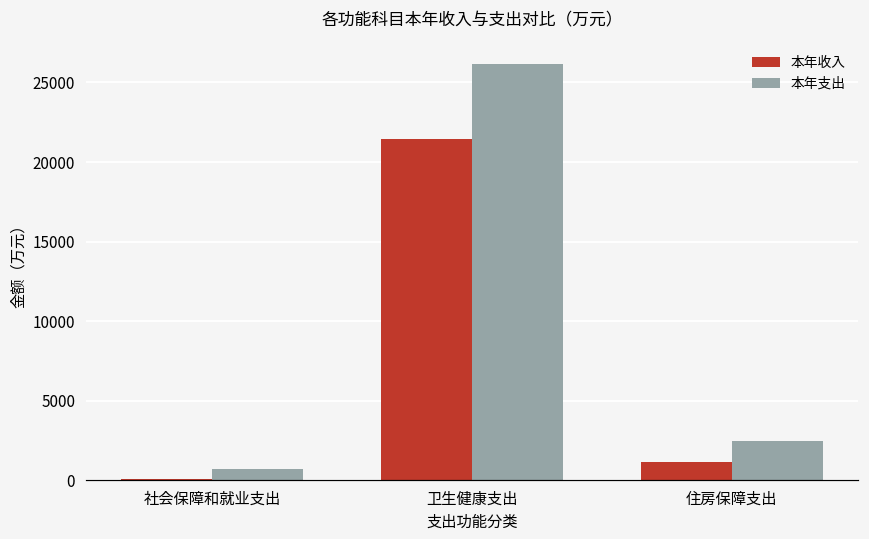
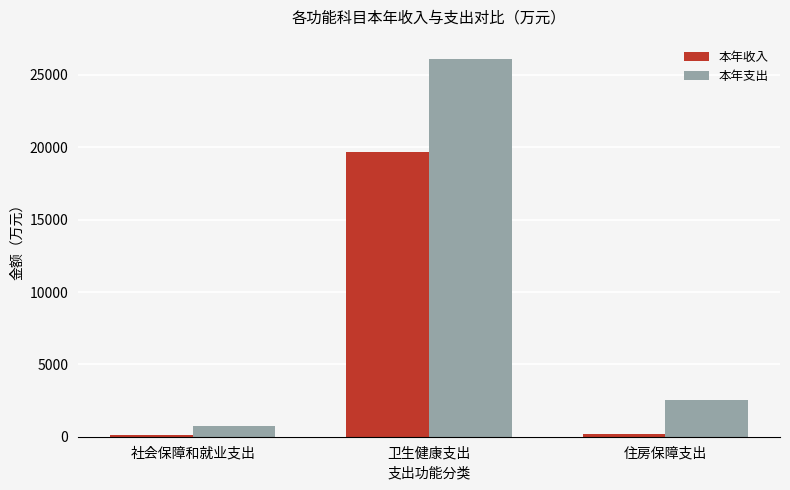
本年收入, 卫生健康支出: 21500 -> 19700
本年收入, 住房保障支出: 1100 -> 200
